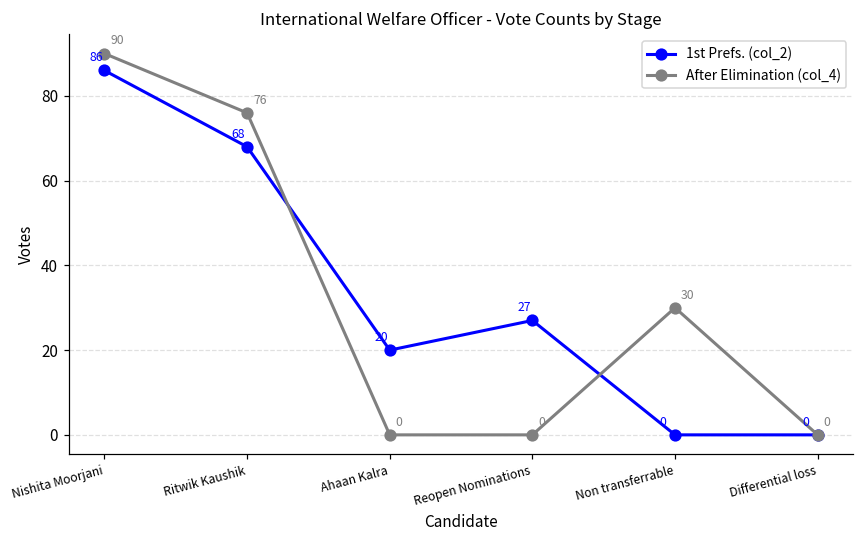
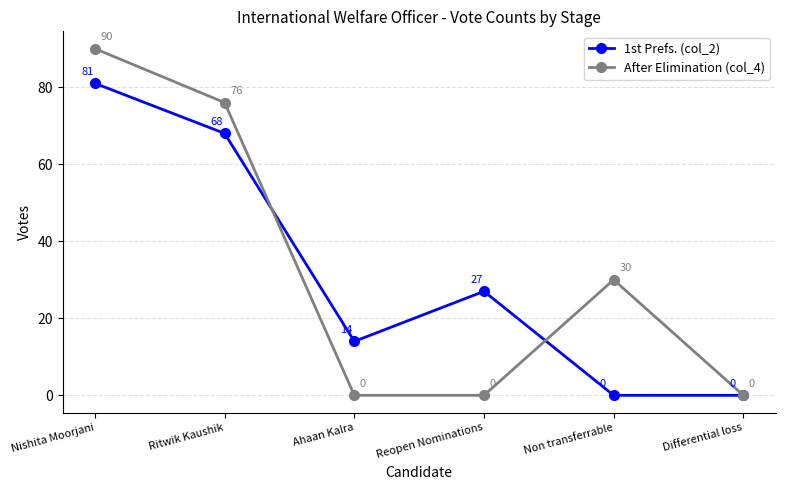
1st Prefs. (col_2), Nishita Moorjani: 86 -> 81
1st Prefs. (col_2), Ahaan Kalra: 20 -> 14
